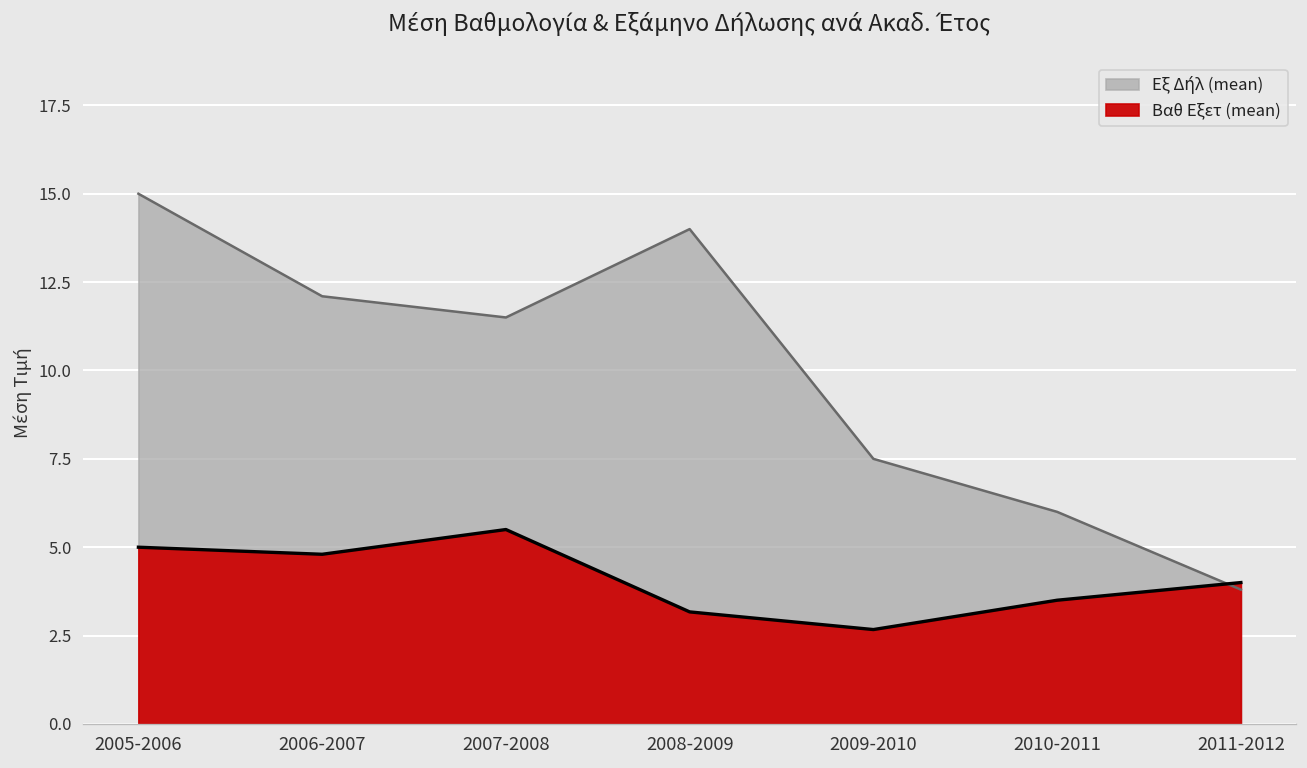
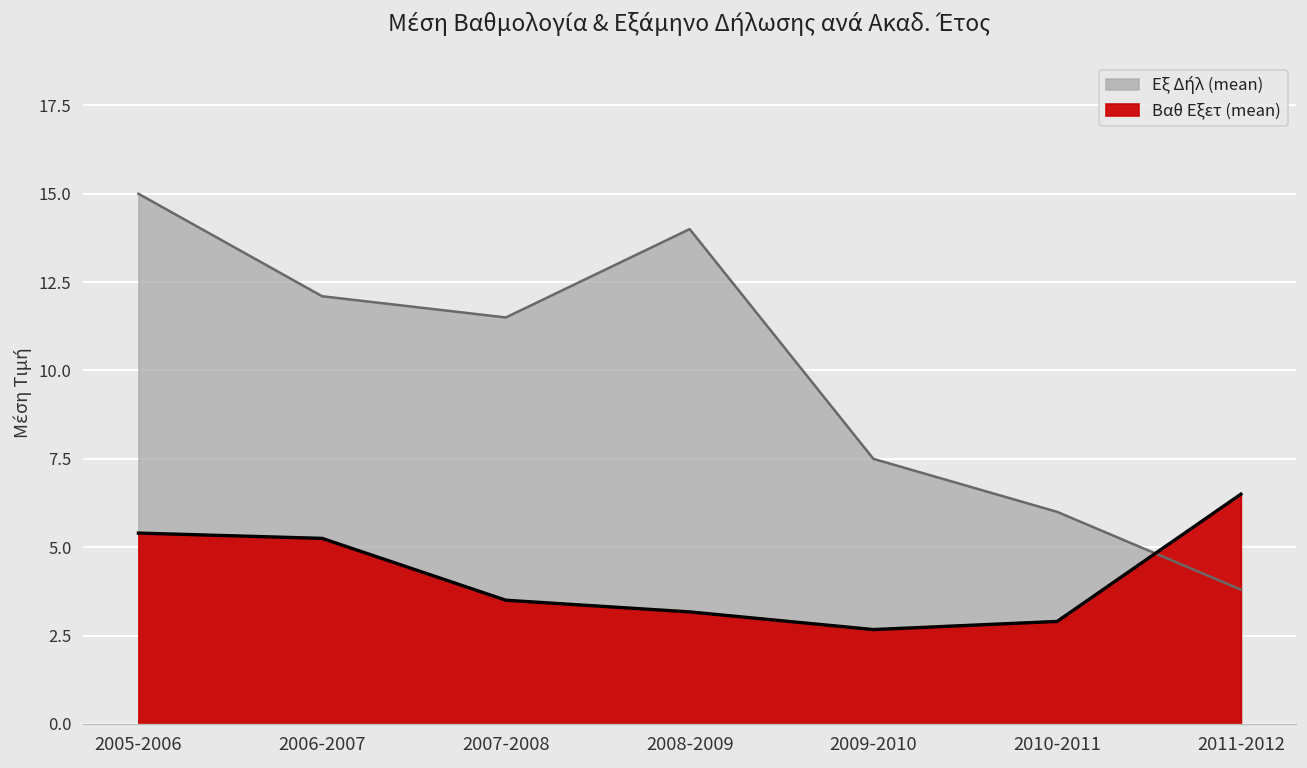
Βαθ Εξετ (mean), 2005-2006: 5.0 -> 5.4
Βαθ Εξετ (mean), 2006-2007: 4.8 -> 5.3
Βαθ Εξετ (mean), 2007-2008: 5.5 -> 3.5
Βαθ Εξετ (mean), 2010-2011: 3.5 -> 2.9
Βαθ Εξετ (mean), 2011-2012: 4.0 -> 6.5
